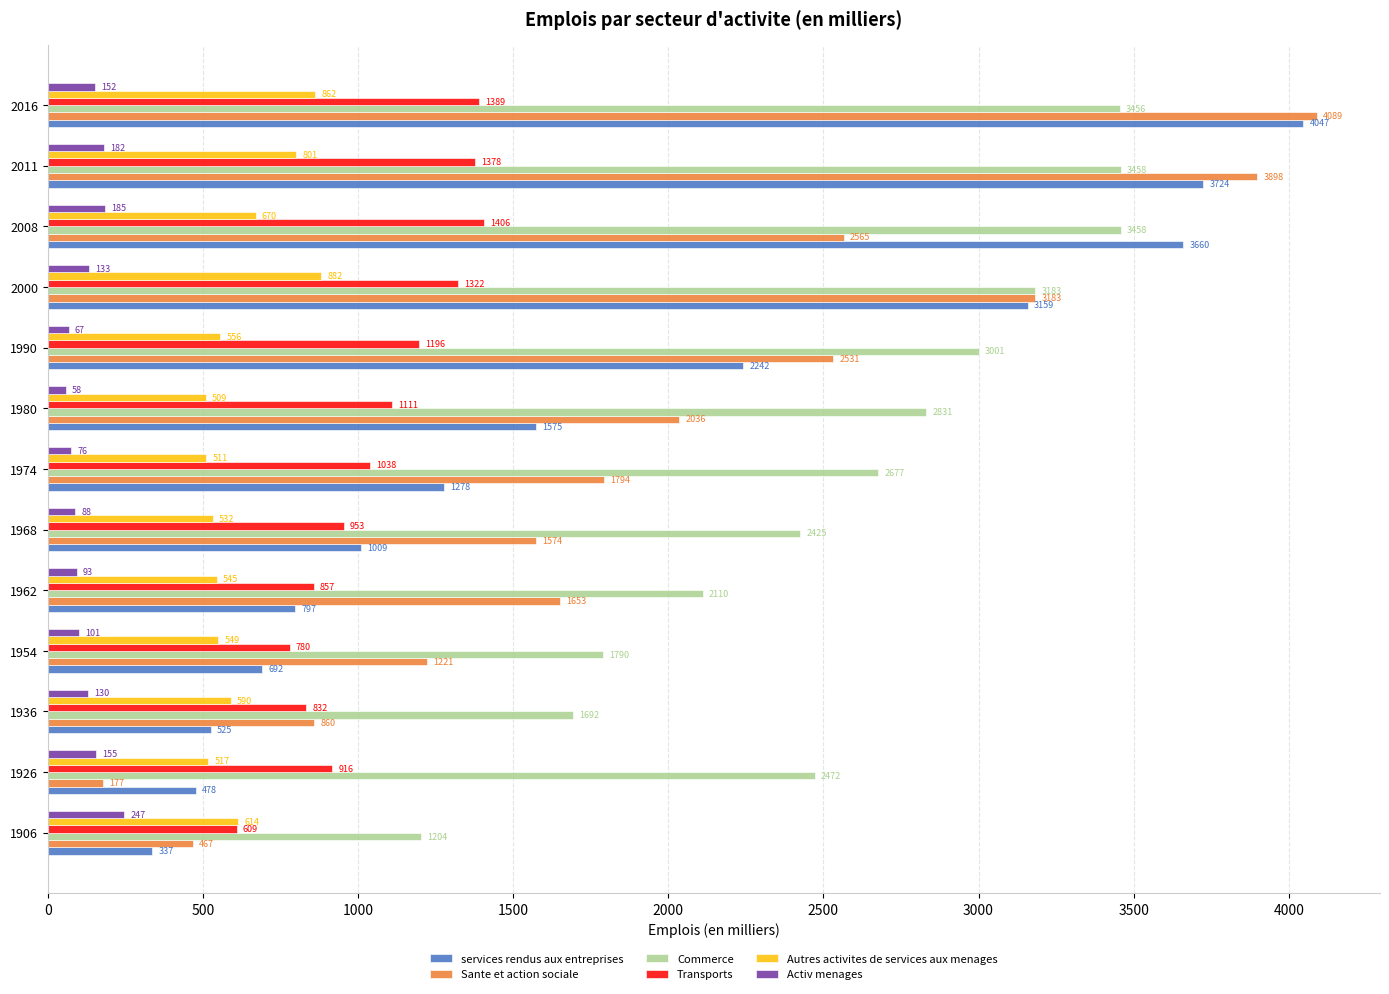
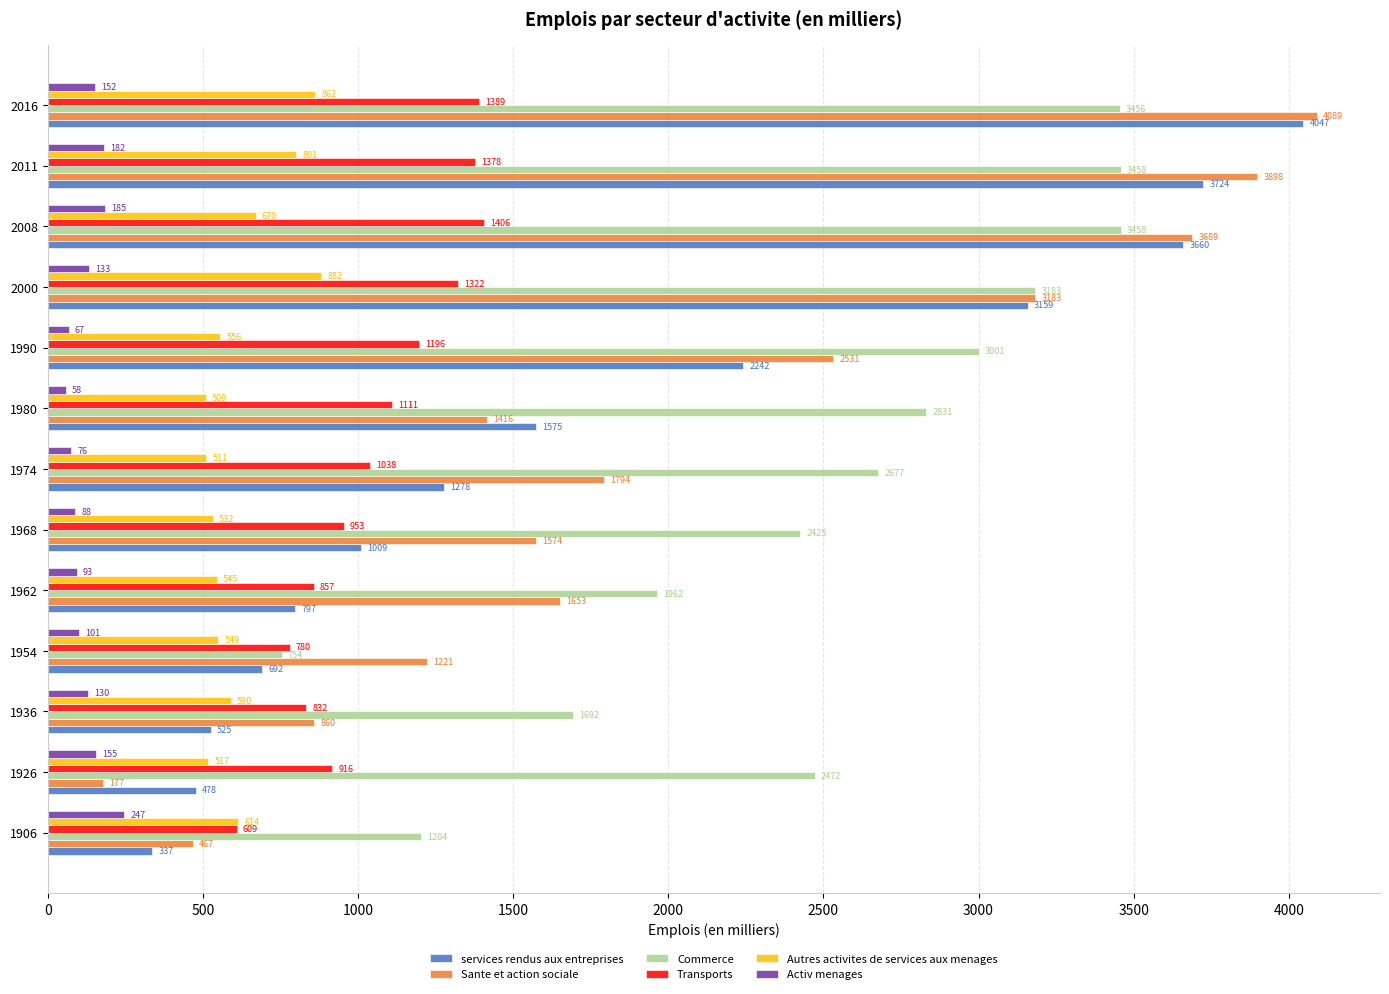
Sante et action sociale, 2008: 2565 -> 3689
Sante et action sociale, 1980: 2036 -> 1416
Commerce, 1962: 2110 -> 1962
Commerce, 1954: 1790 -> 754
